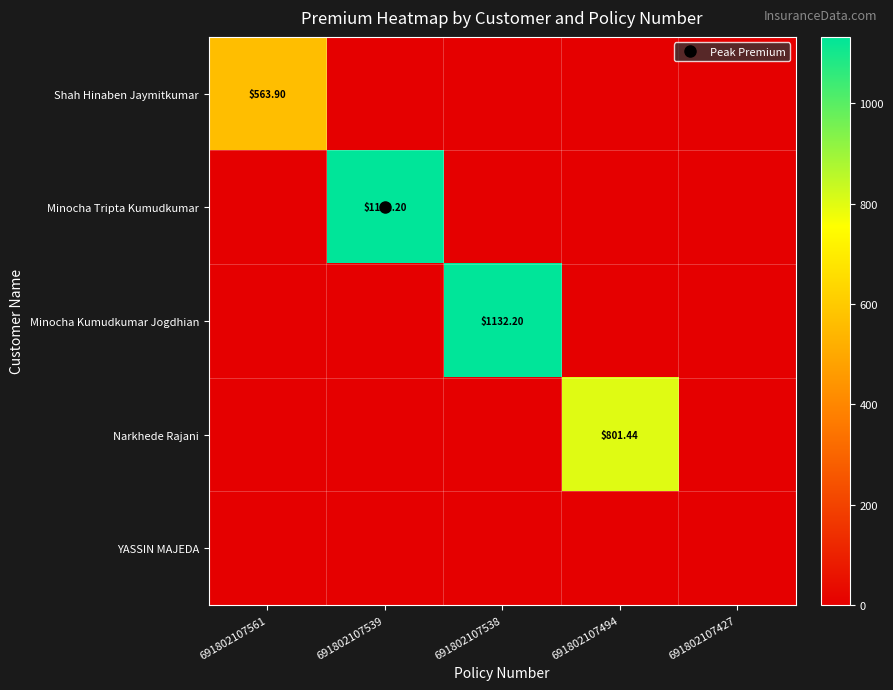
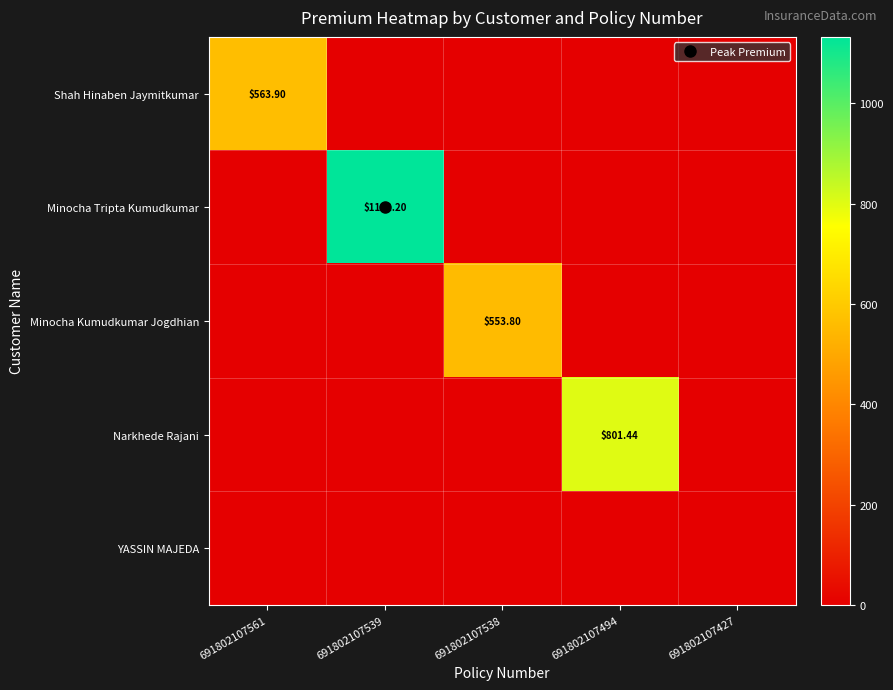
Minocha Kumudkumar Jogdhian, 691802107538: $1132.20 -> $553.80
